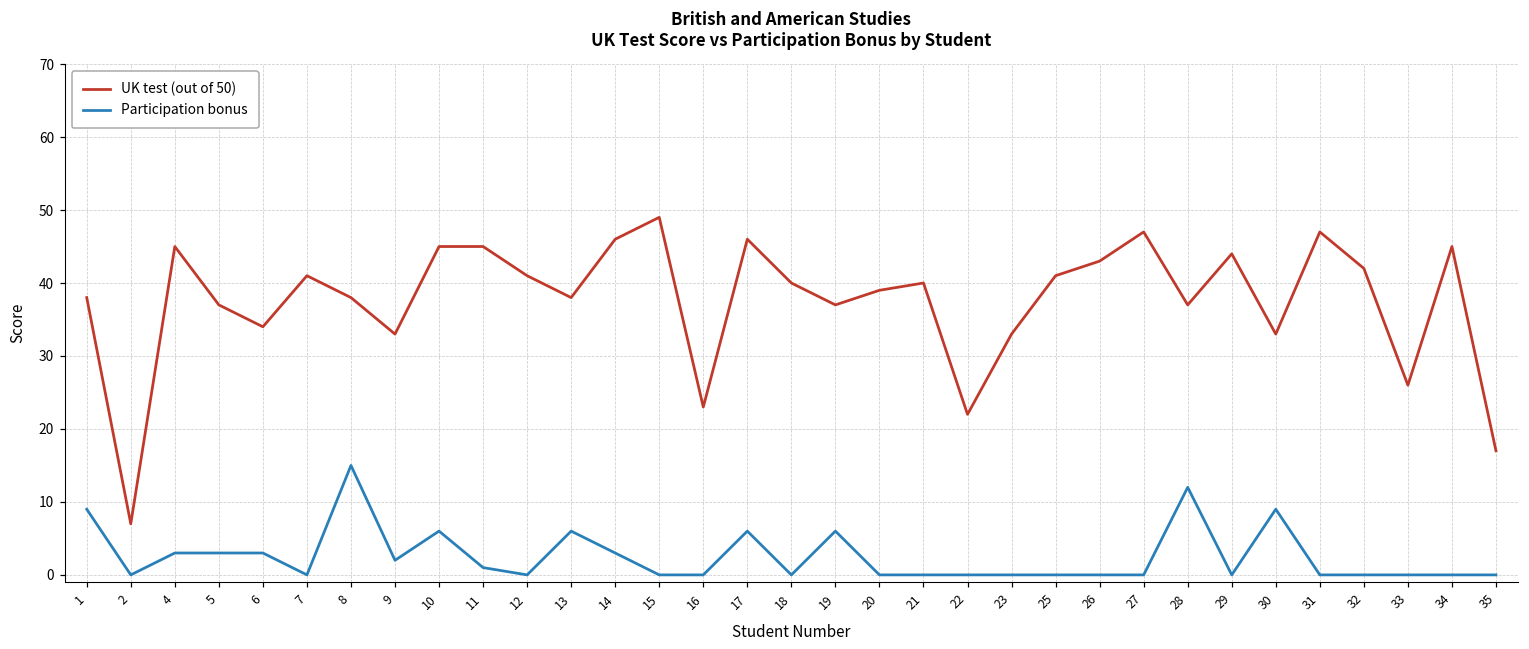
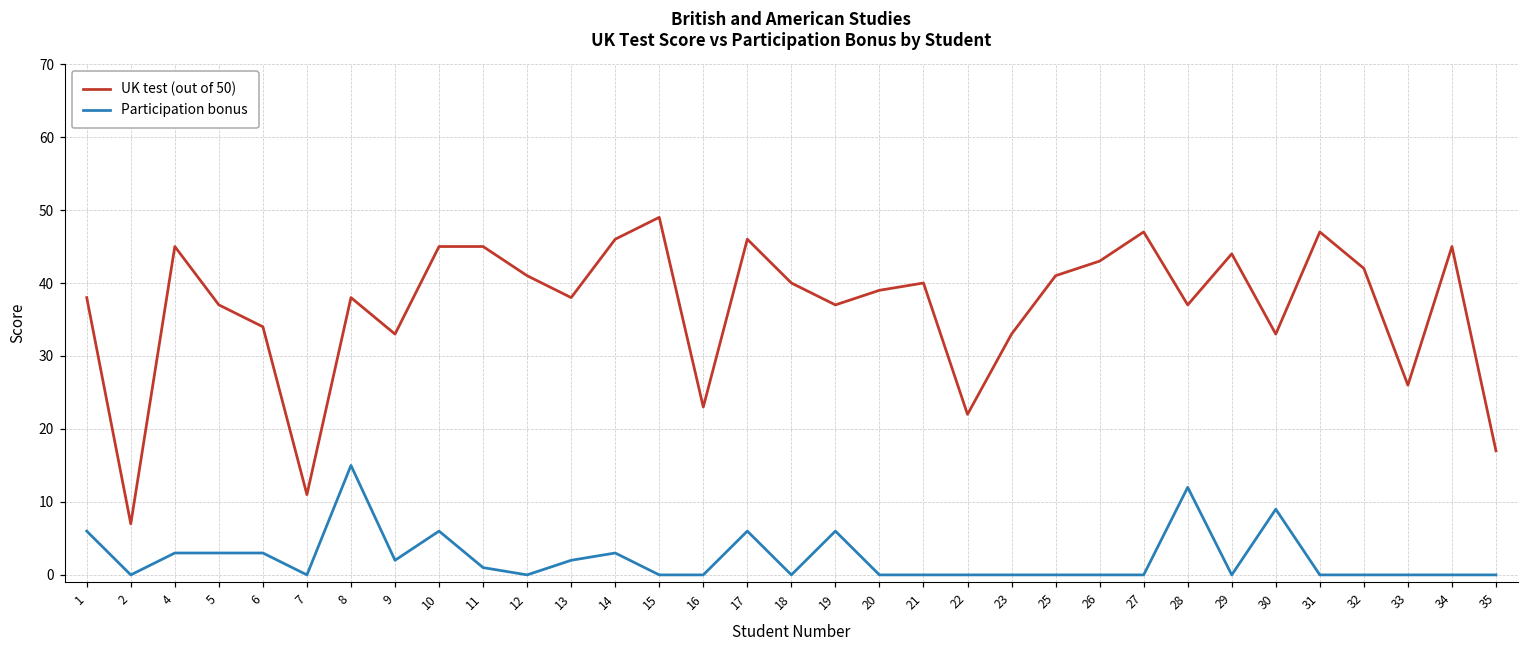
Participation bonus, 1: 9 -> 6
UK test (out of 50), 7: 41 -> 11
Participation bonus, 13: 6 -> 2
